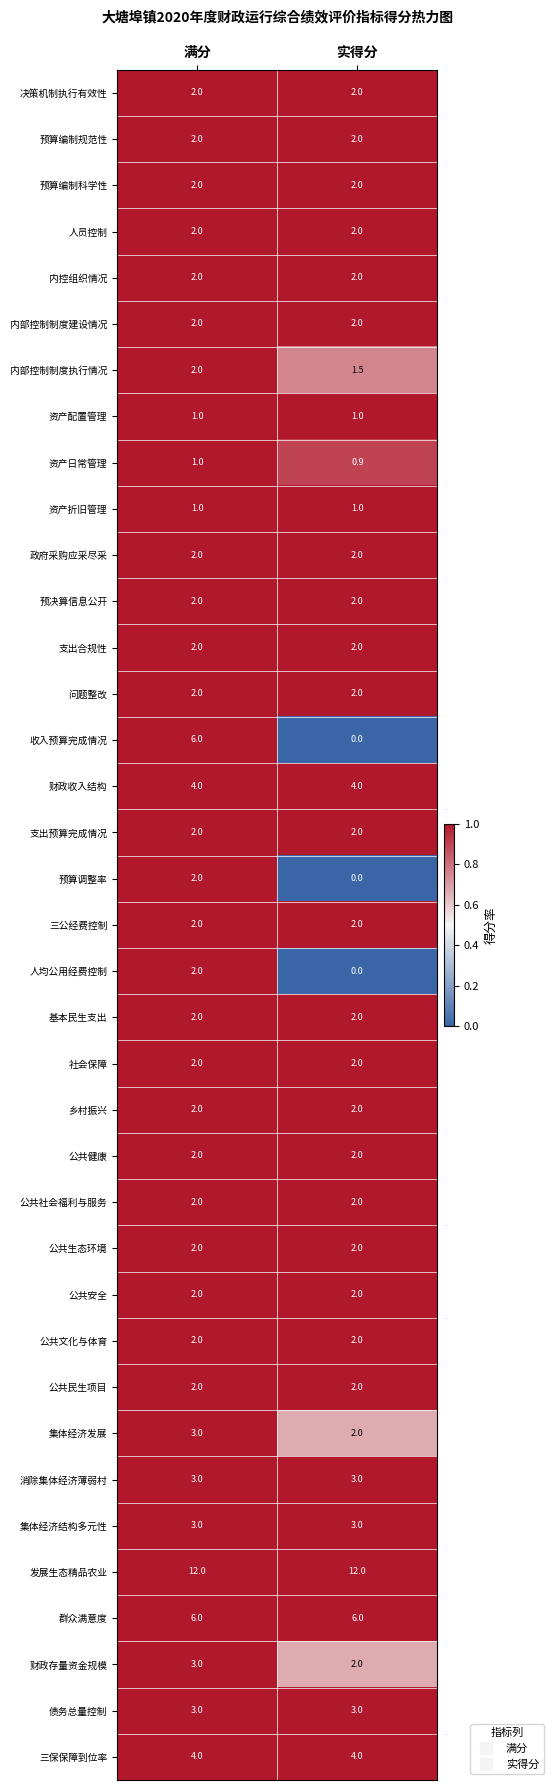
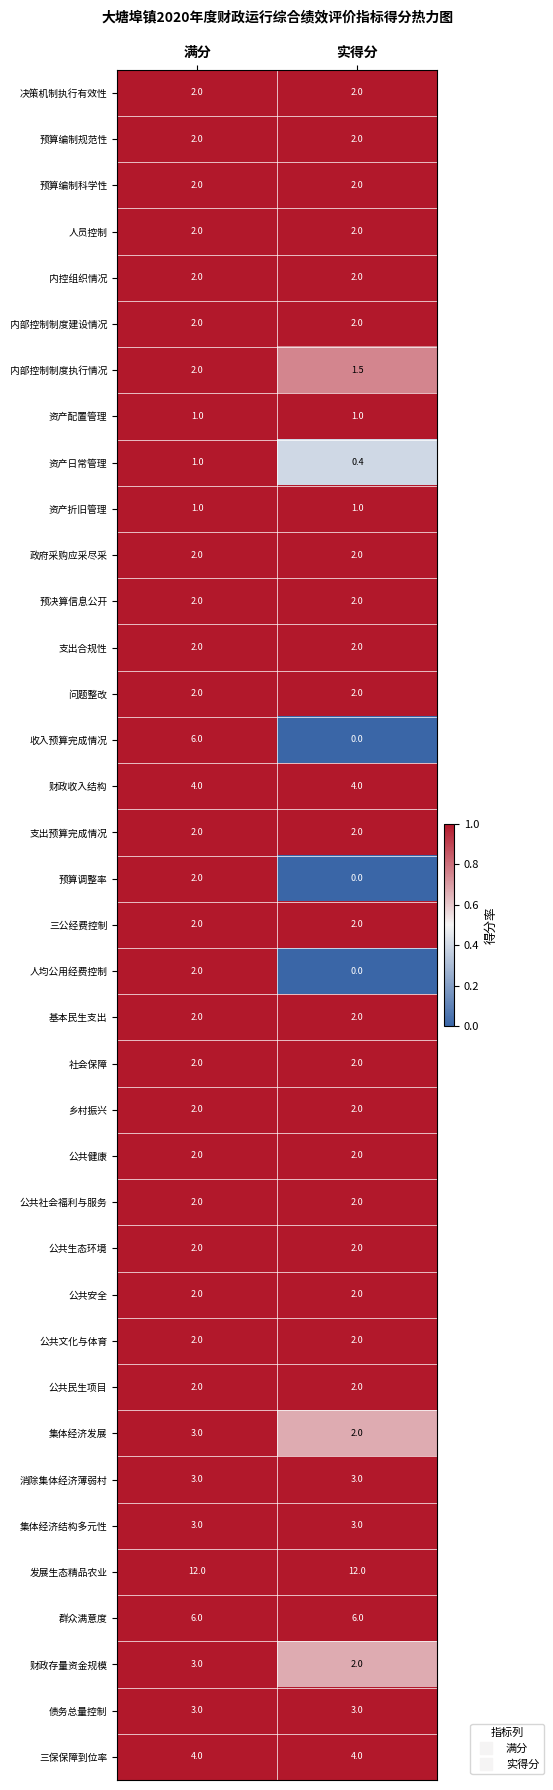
资产日常管理, 实得分: 0.9 -> 0.4
